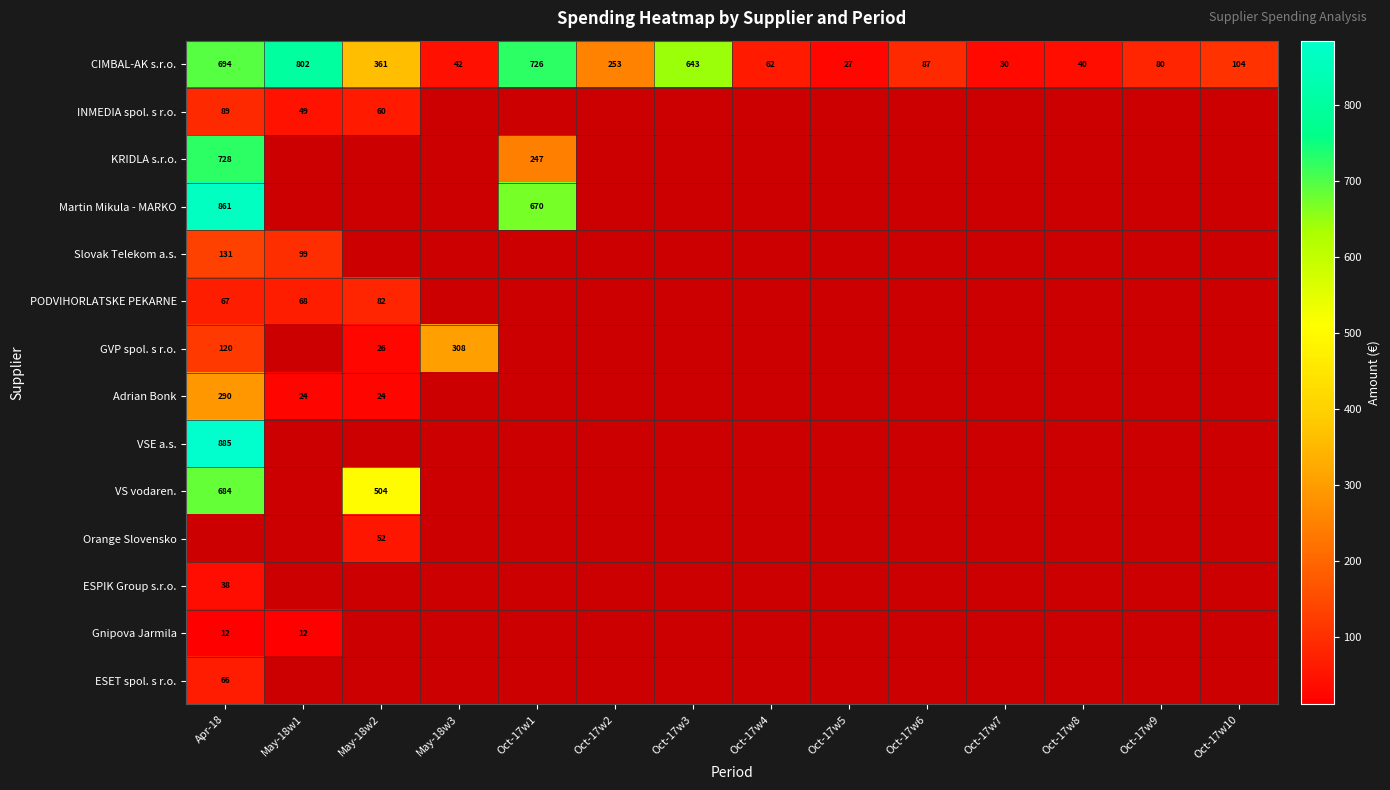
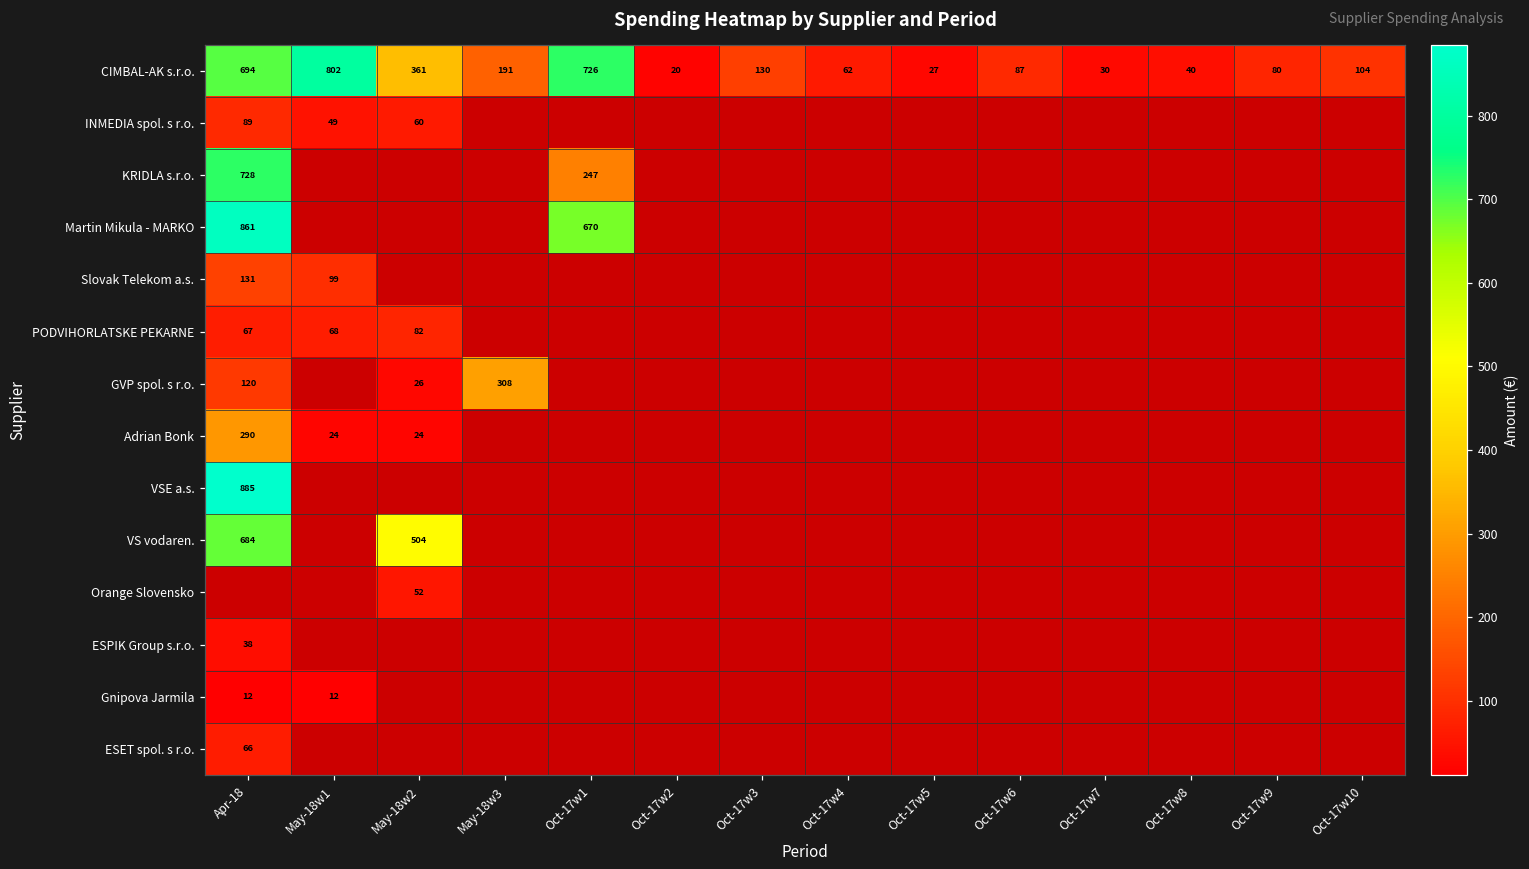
CIMBAL-AK s.r.o., May-18w3: 42 -> 191
CIMBAL-AK s.r.o., Oct-17w2: 253 -> 20
CIMBAL-AK s.r.o., Oct-17w3: 643 -> 130
